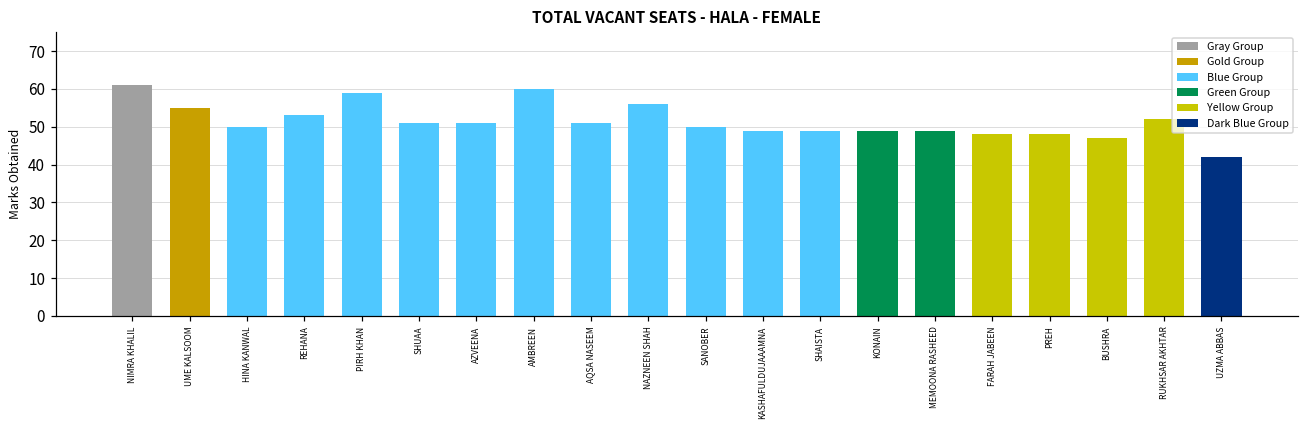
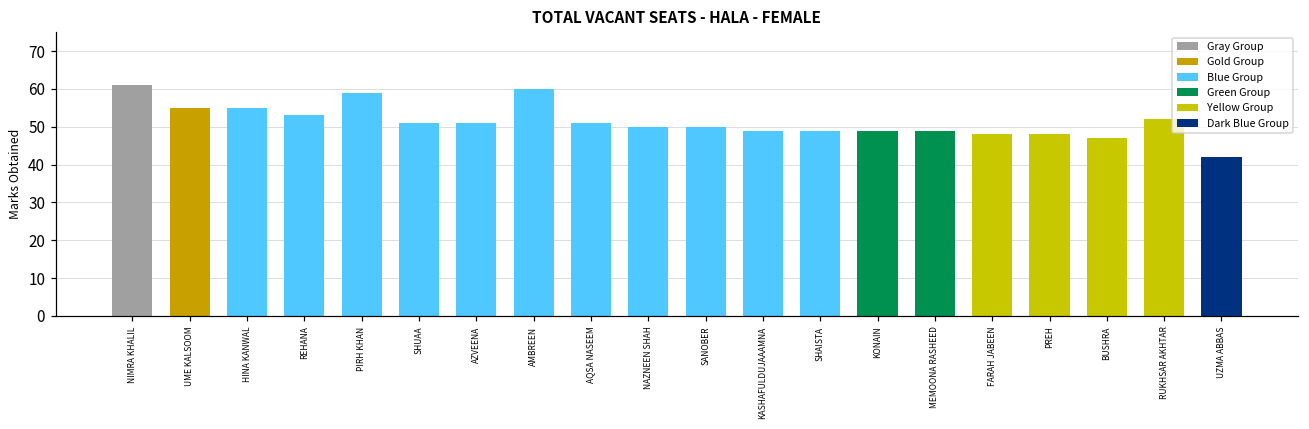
HINA KANWAL: 50 -> 55
NAZNEEN SHAH: 56 -> 50
